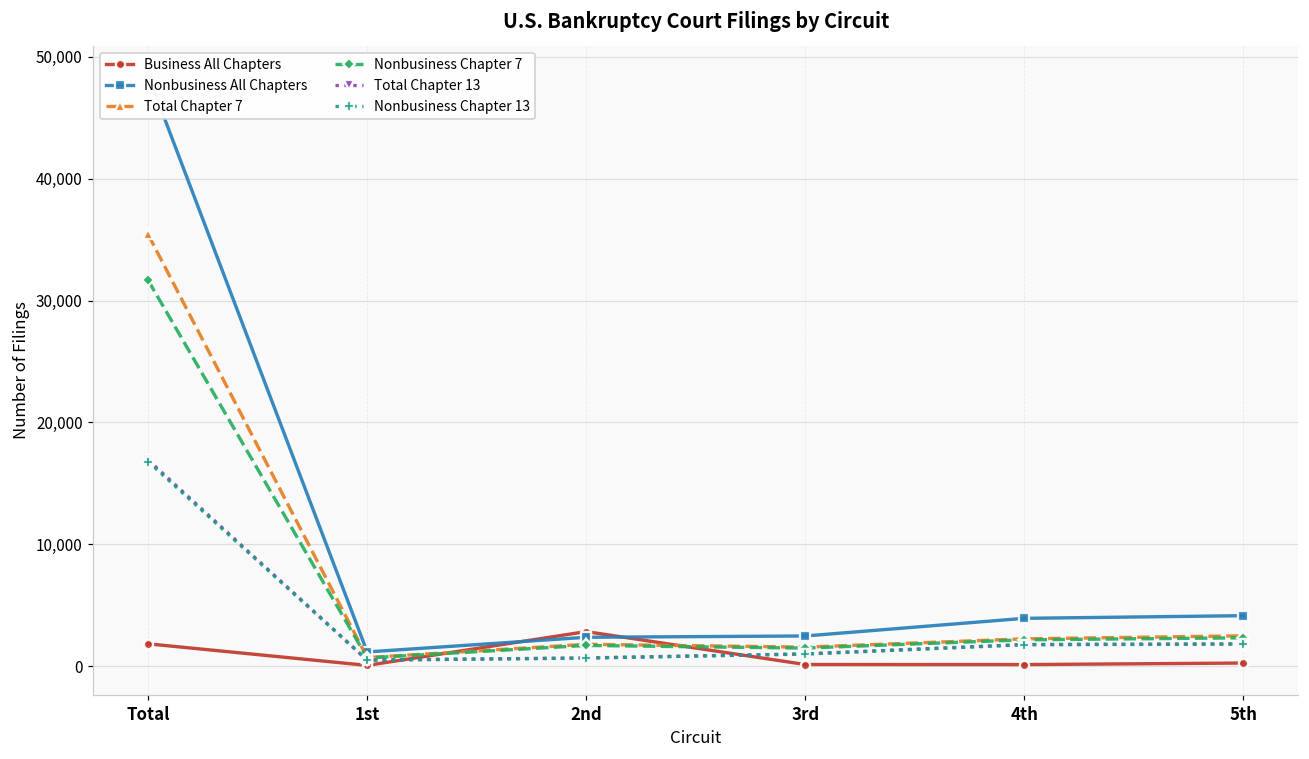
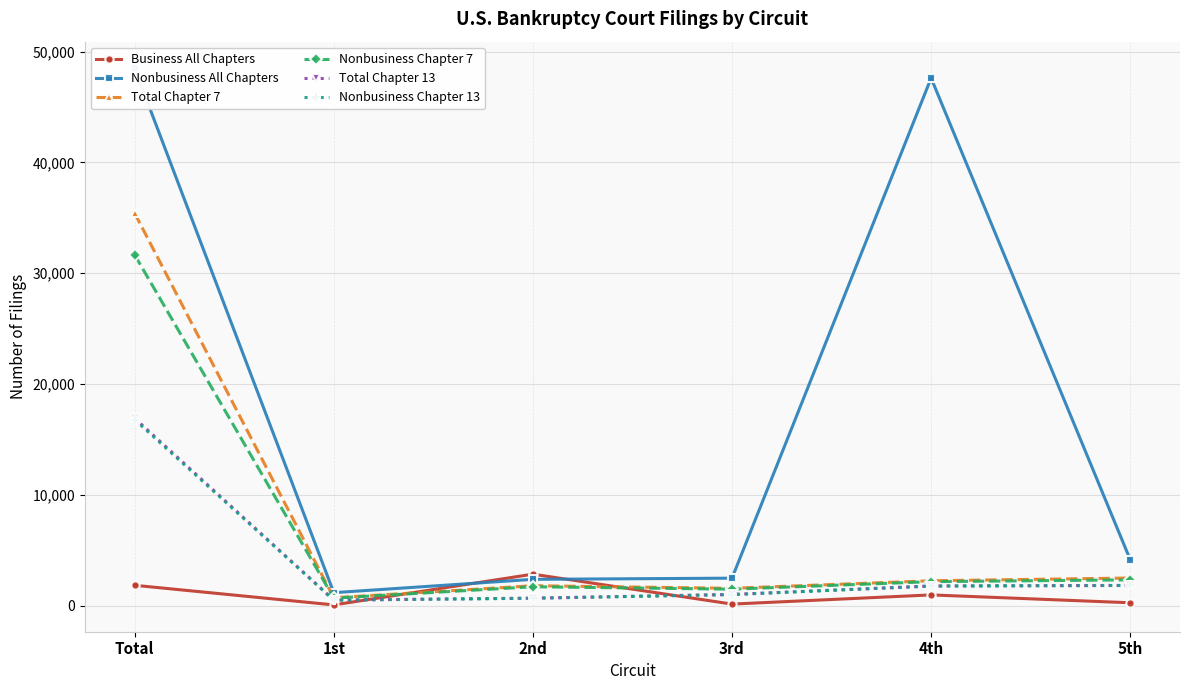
Business All Chapters, 4th: 100 -> 1,000
Nonbusiness All Chapters, 4th: 3,900 -> 47,600
